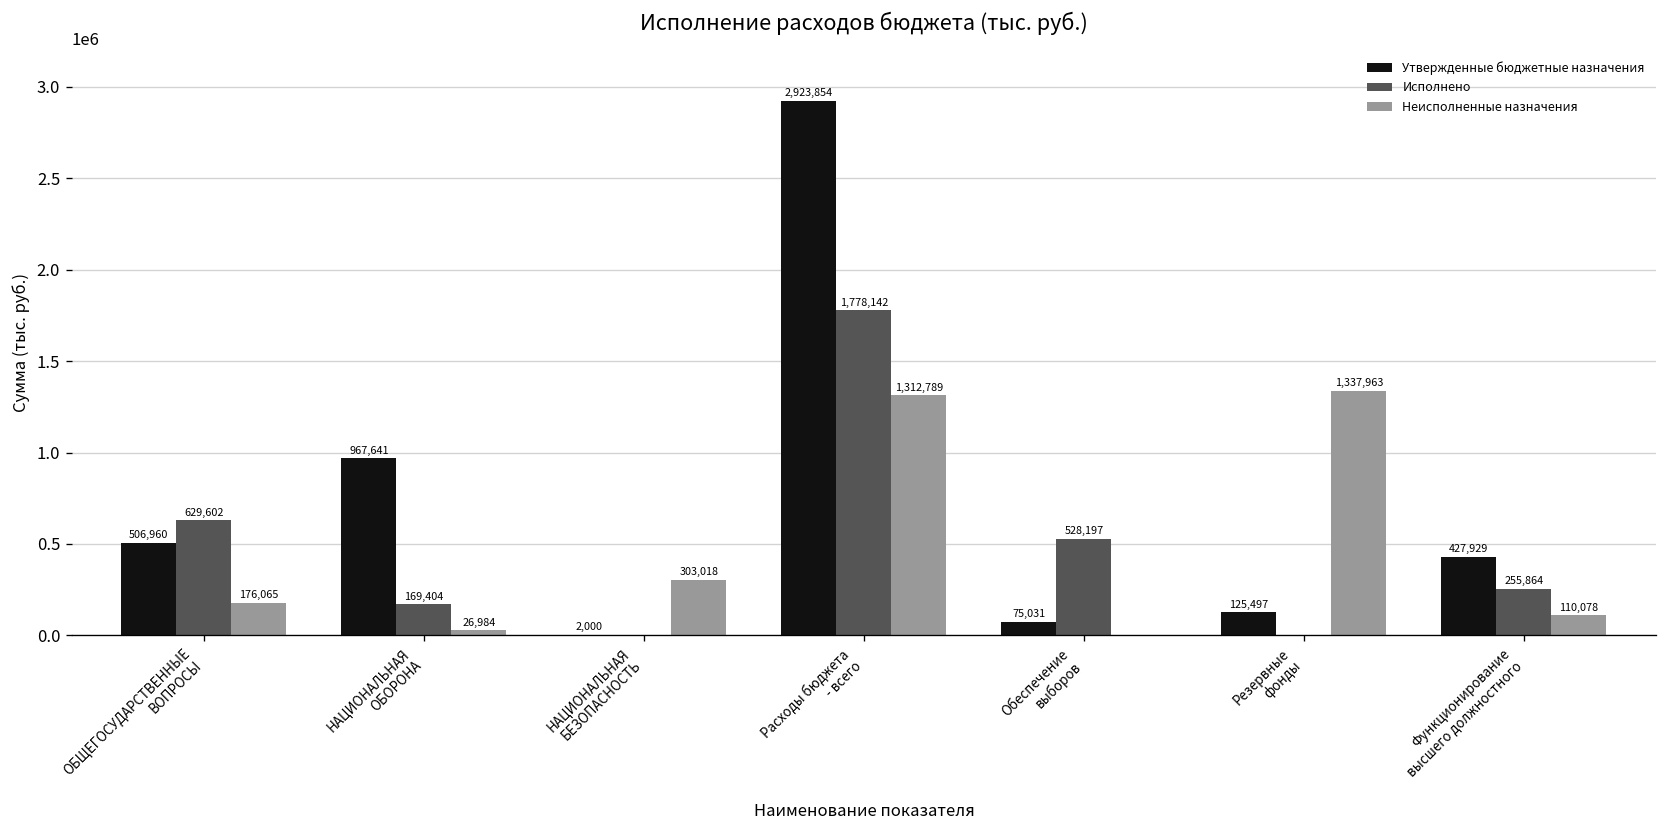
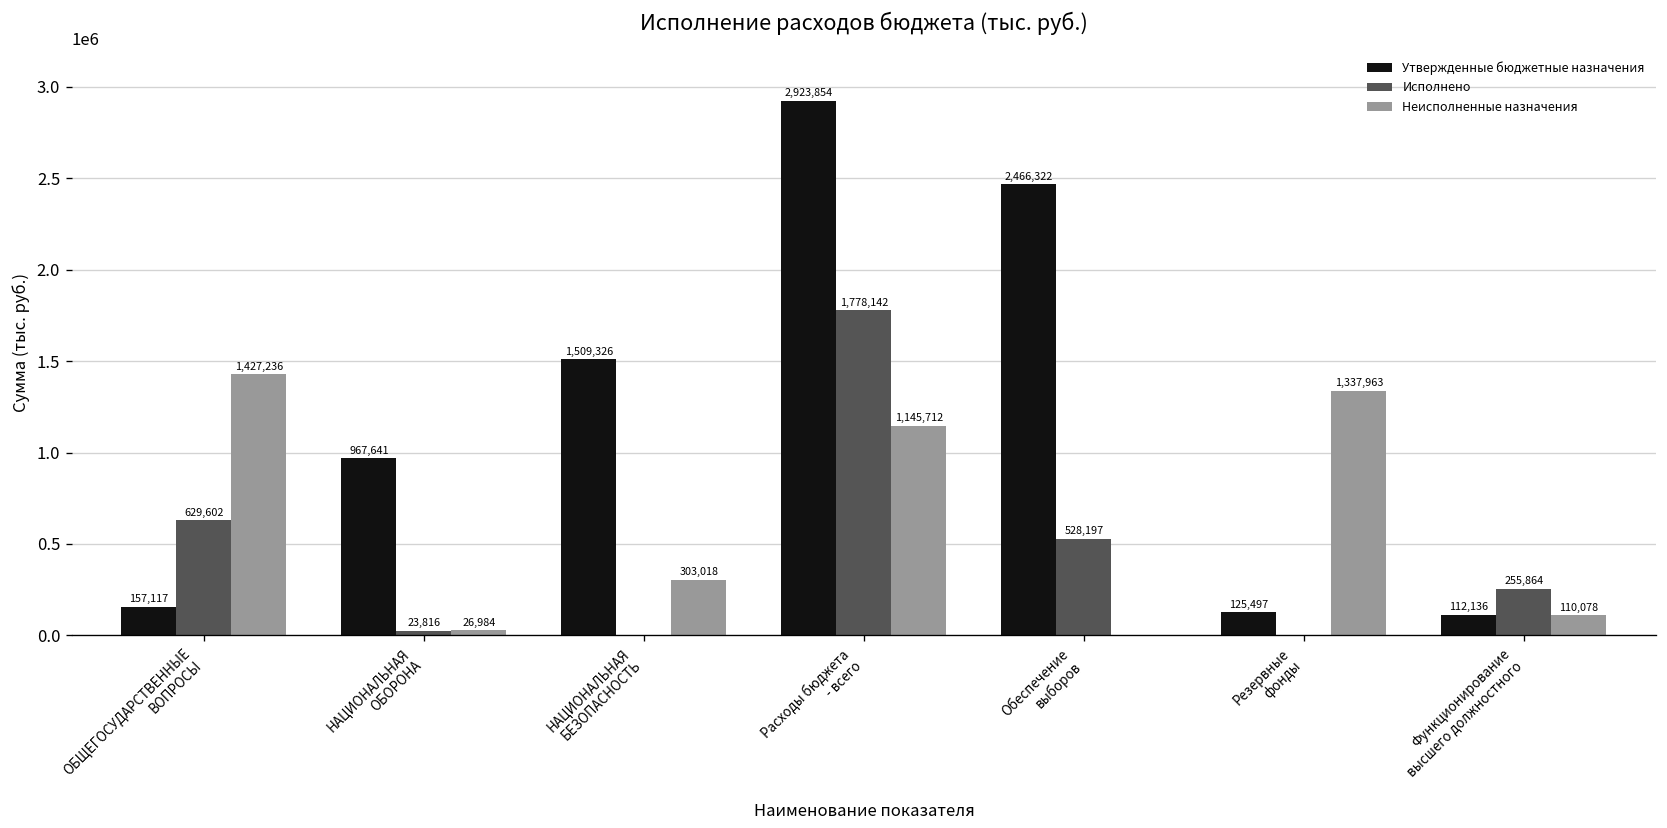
Утвержденные бюджетные назначения, ОБЩЕГОСУДАРСТВЕННЫЕ ВОПРОСЫ: 506,960 -> 157,117
Неисполненные назначения, ОБЩЕГОСУДАРСТВЕННЫЕ ВОПРОСЫ: 176,065 -> 1,427,236
Исполнено, НАЦИОНАЛЬНАЯ ОБОРОНА: 169,404 -> 23,816
Утвержденные бюджетные назначения, НАЦИОНАЛЬНАЯ БЕЗОПАСНОСТЬ: 2,000 -> 1,509,326
Неисполненные назначения, Расходы бюджета - всего: 1,312,789 -> 1,145,712
Утвержденные бюджетные назначения, Обеспечение выборов: 75,031 -> 2,466,322
Утвержденные бюджетные назначения, Функционирование высшего должностного: 427,929 -> 112,136
